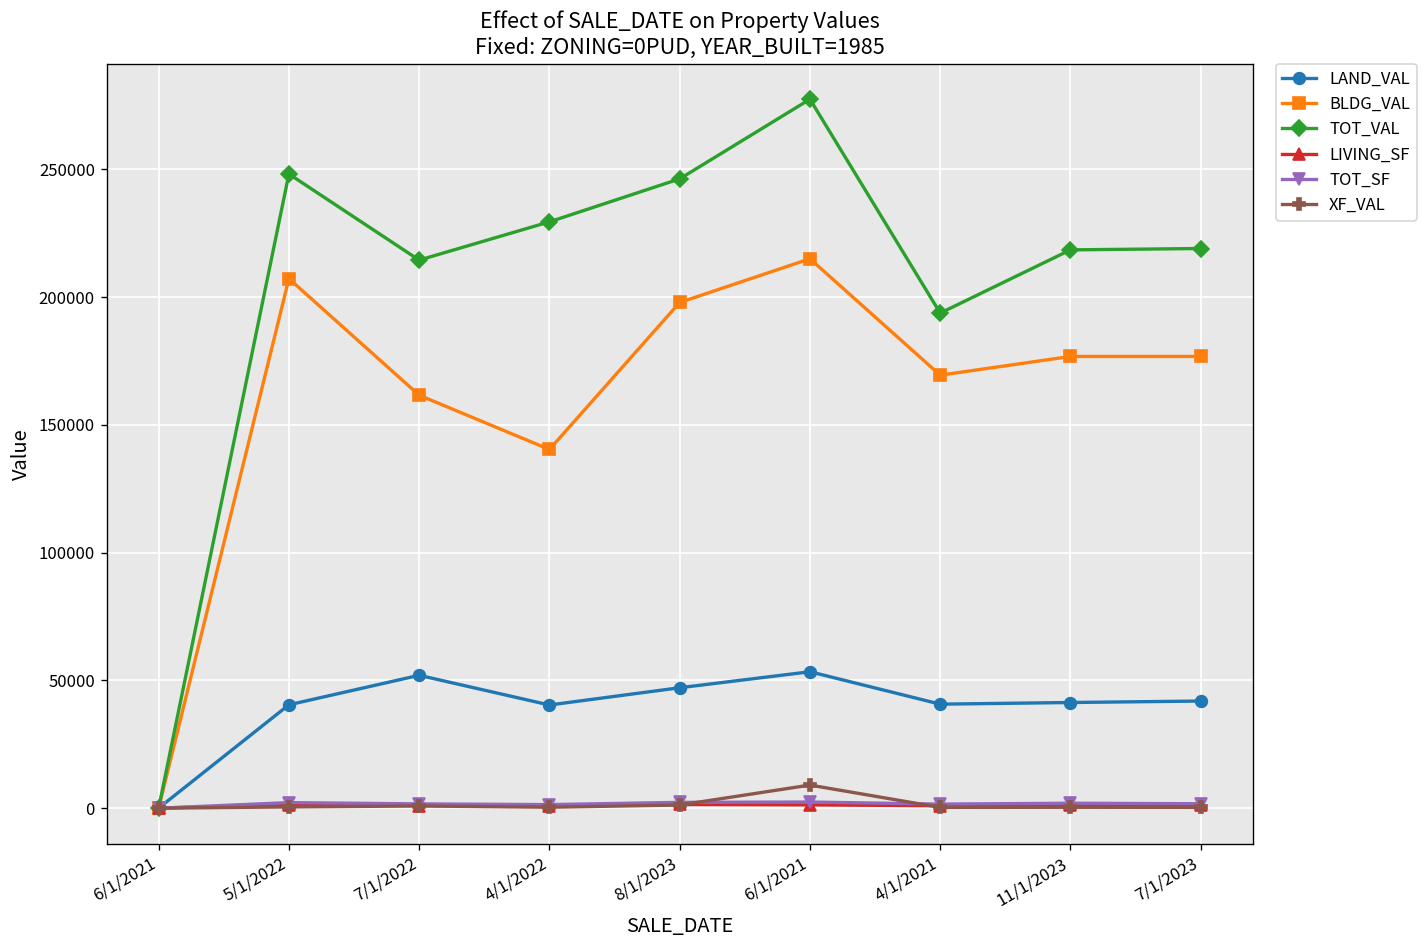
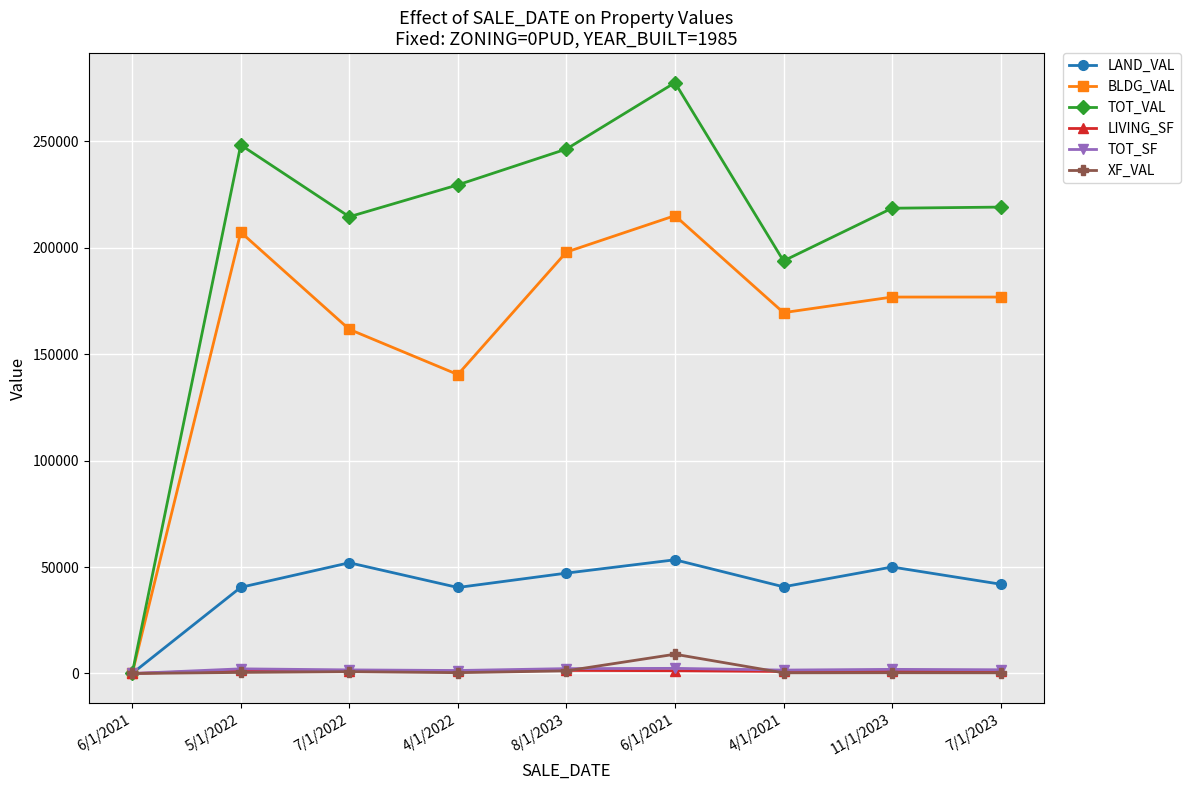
LAND_VAL, 11/1/2023: 41000 -> 50000
